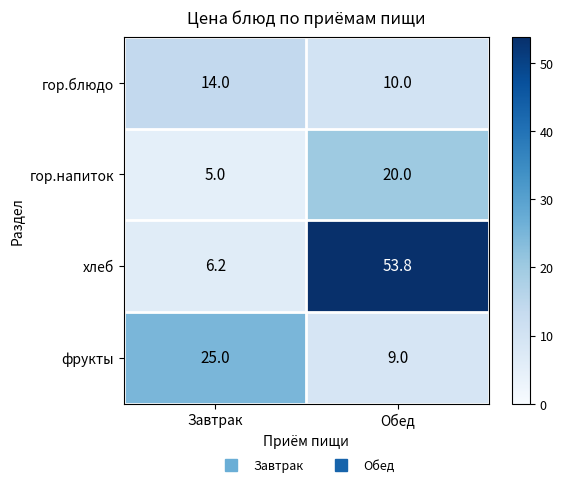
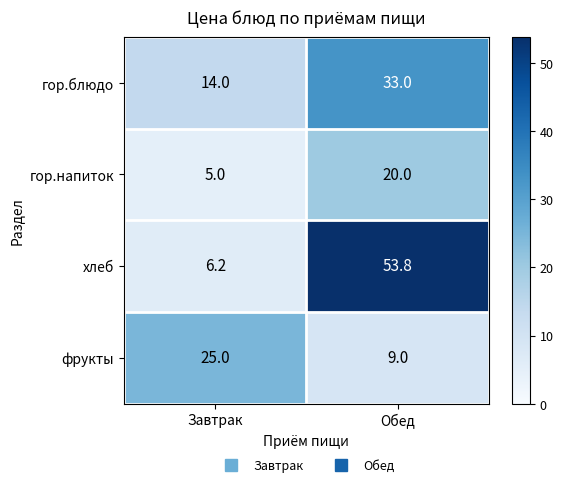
гор.блюдо, Обед: 10.0 -> 33.0
